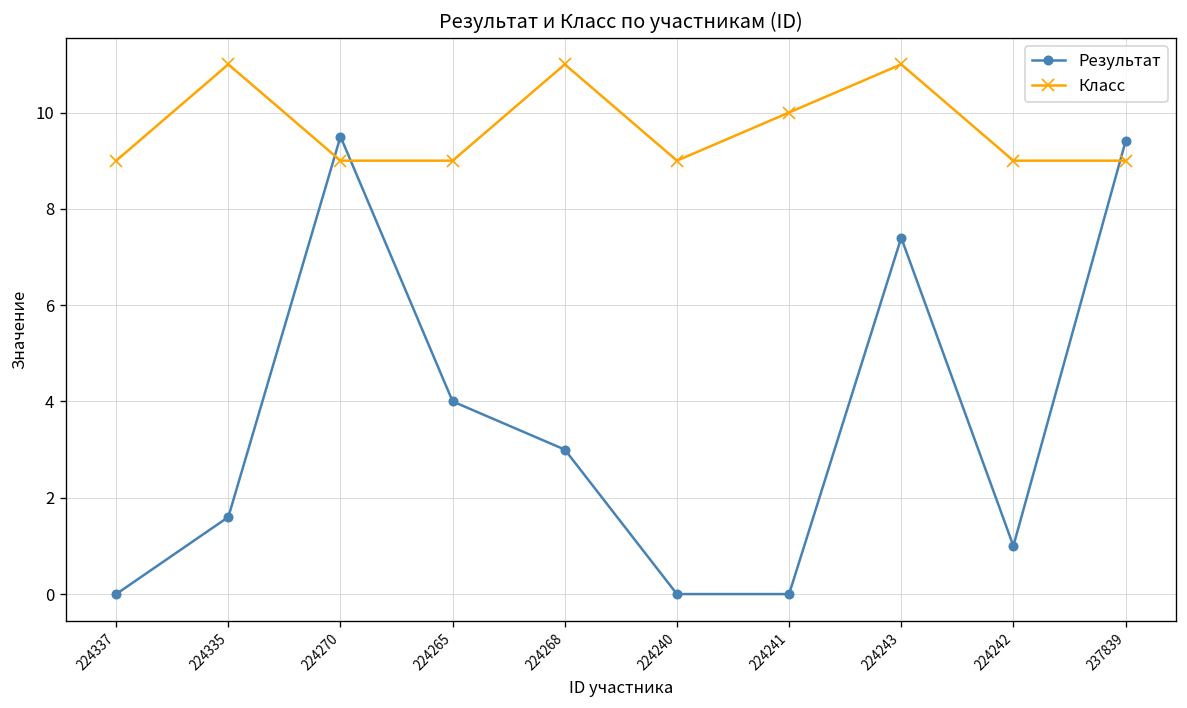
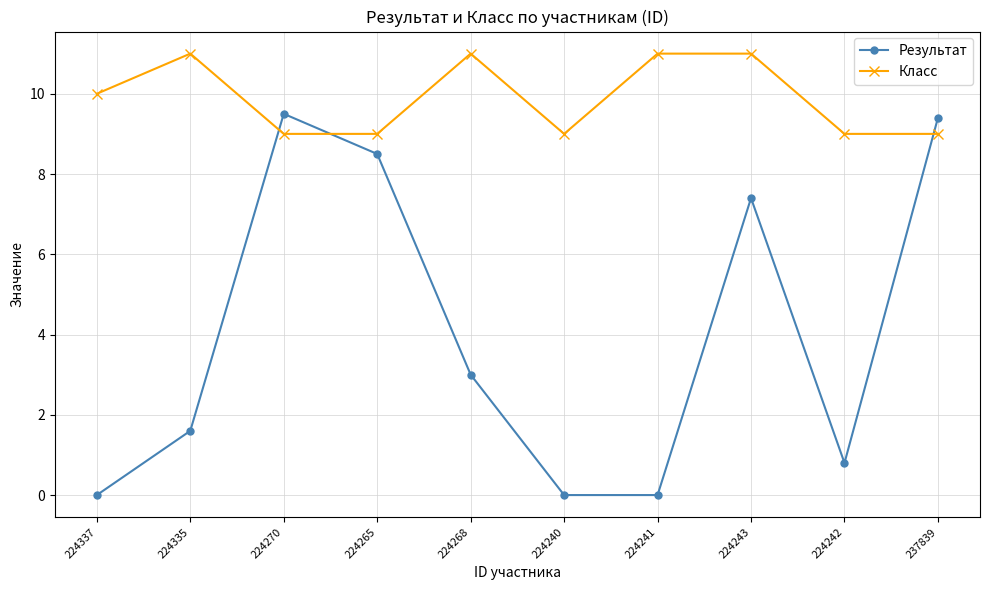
Класс, 224337: 9 -> 10
Результат, 224265: 4.0 -> 8.5
Класс, 224241: 10 -> 11
Результат, 224242: 1.0 -> 0.8
